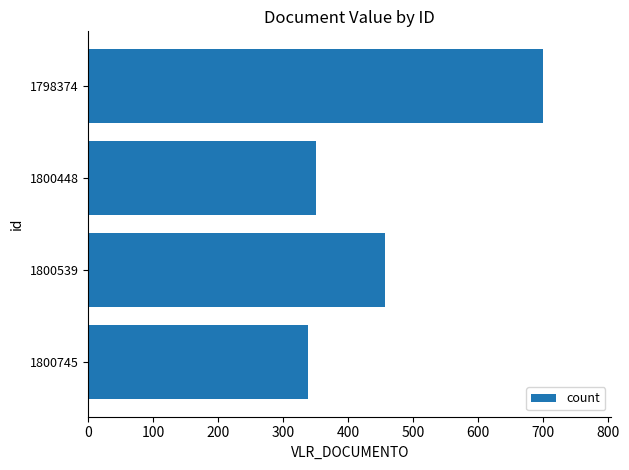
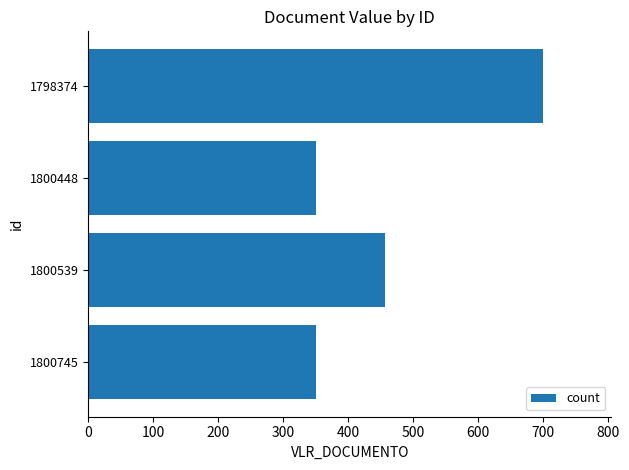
1800745: 340 -> 350
